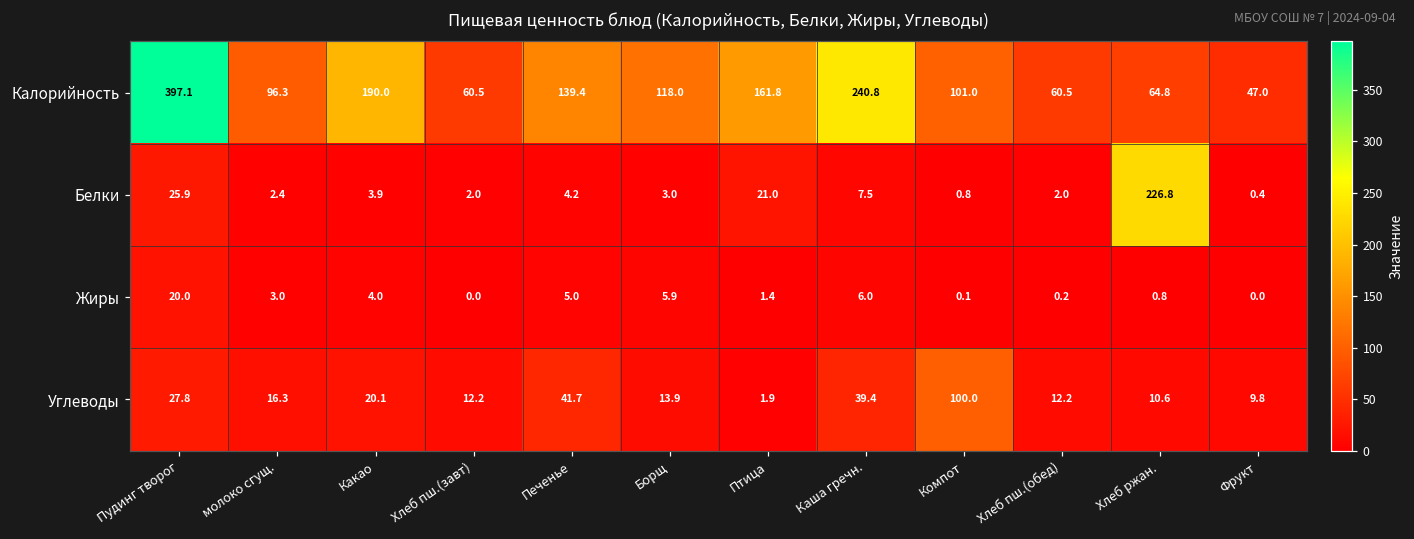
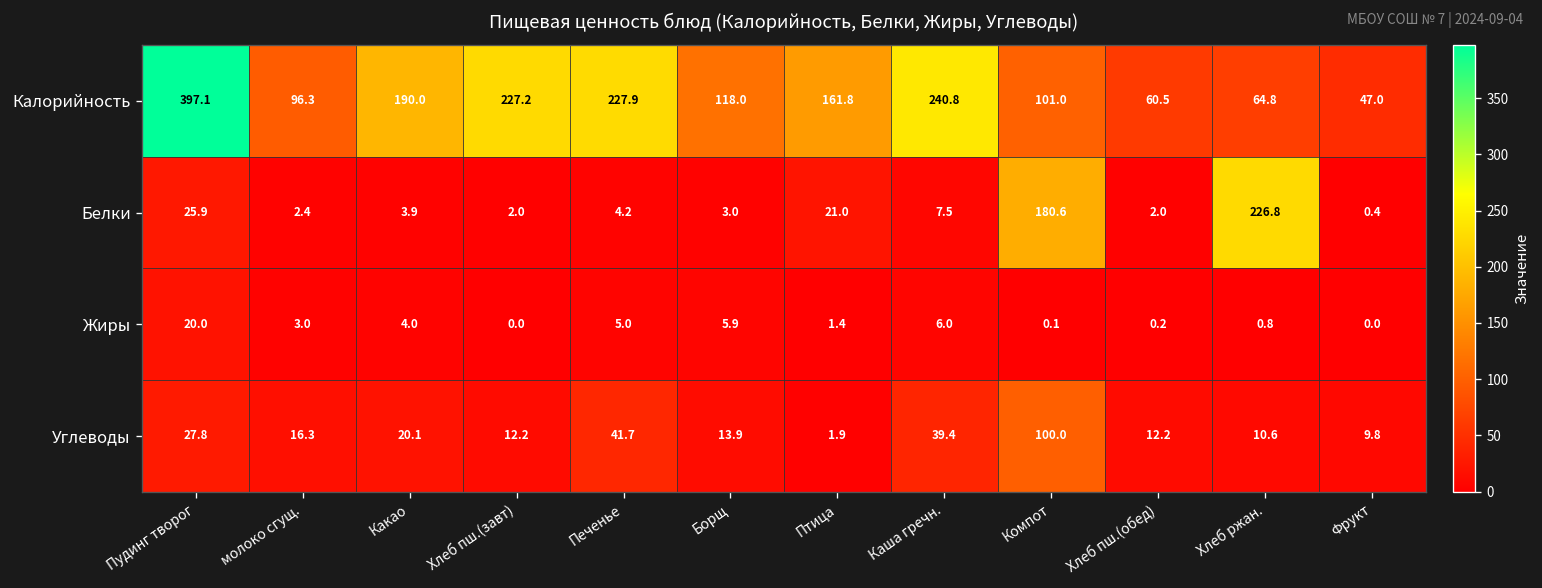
Калорийность, Хлеб пш.(завт): 60.5 -> 227.2
Калорийность, Печенье: 139.4 -> 227.9
Белки, Компот: 0.8 -> 180.6
